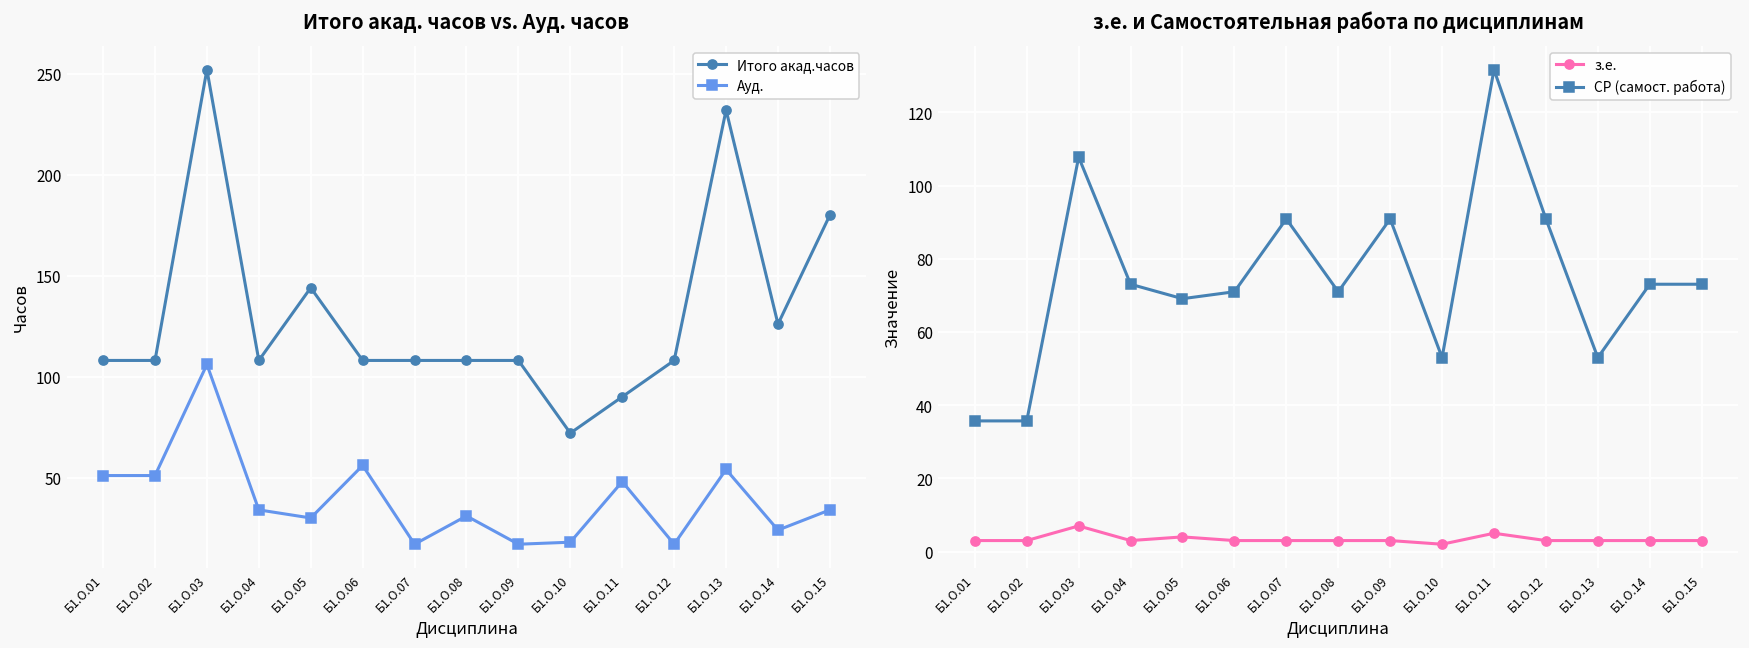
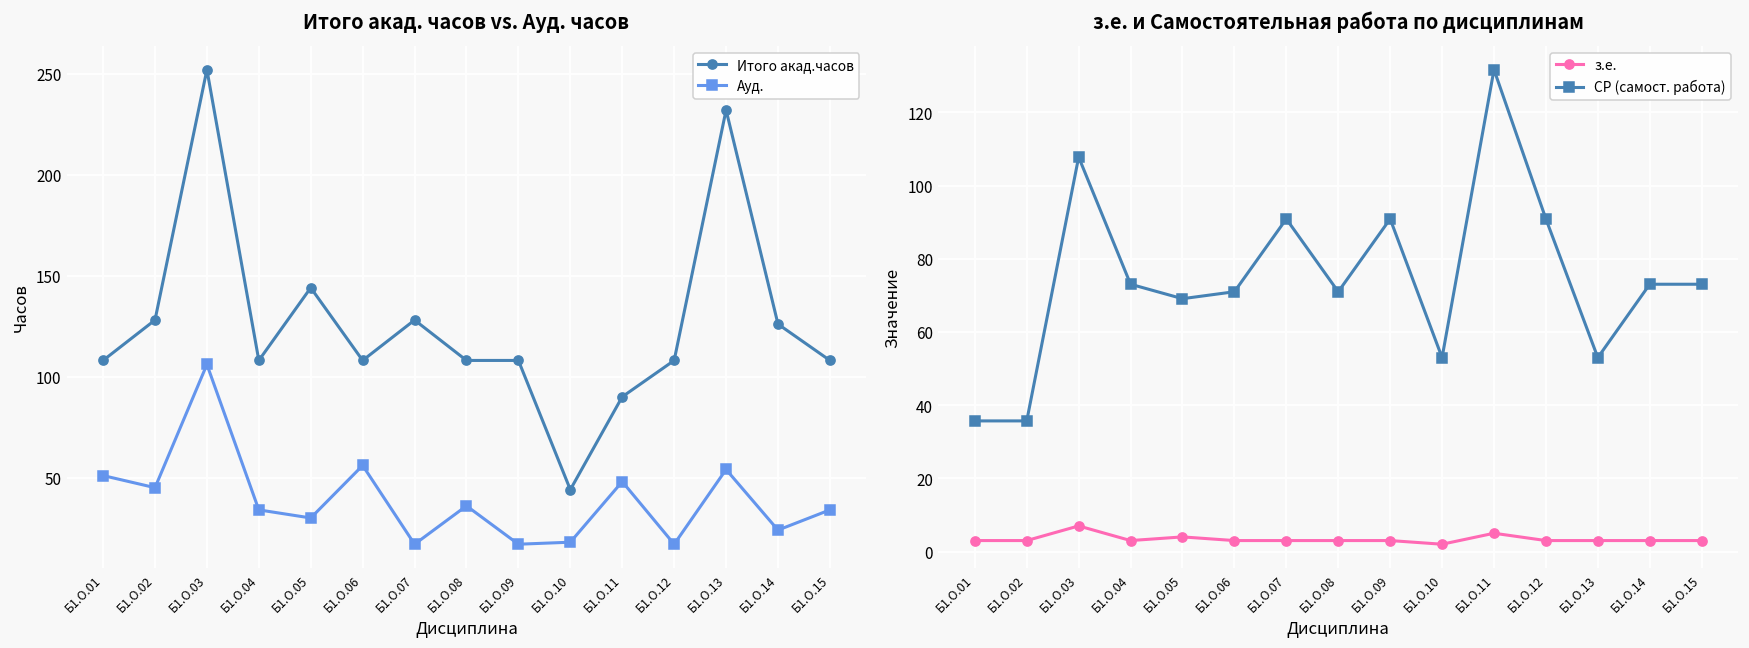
Итого акад. часов vs. Ауд. часов, Итого акад.часов, Б1.О.02: 108 -> 128
Итого акад. часов vs. Ауд. часов, Ауд., Б1.О.02: 51 -> 45
Итого акад. часов vs. Ауд. часов, Итого акад.часов, Б1.О.07: 108 -> 128
Итого акад. часов vs. Ауд. часов, Ауд., Б1.О.08: 31 -> 36
Итого акад. часов vs. Ауд. часов, Итого акад.часов, Б1.О.10: 72 -> 44
Итого акад. часов vs. Ауд. часов, Итого акад.часов, Б1.О.15: 180 -> 108
